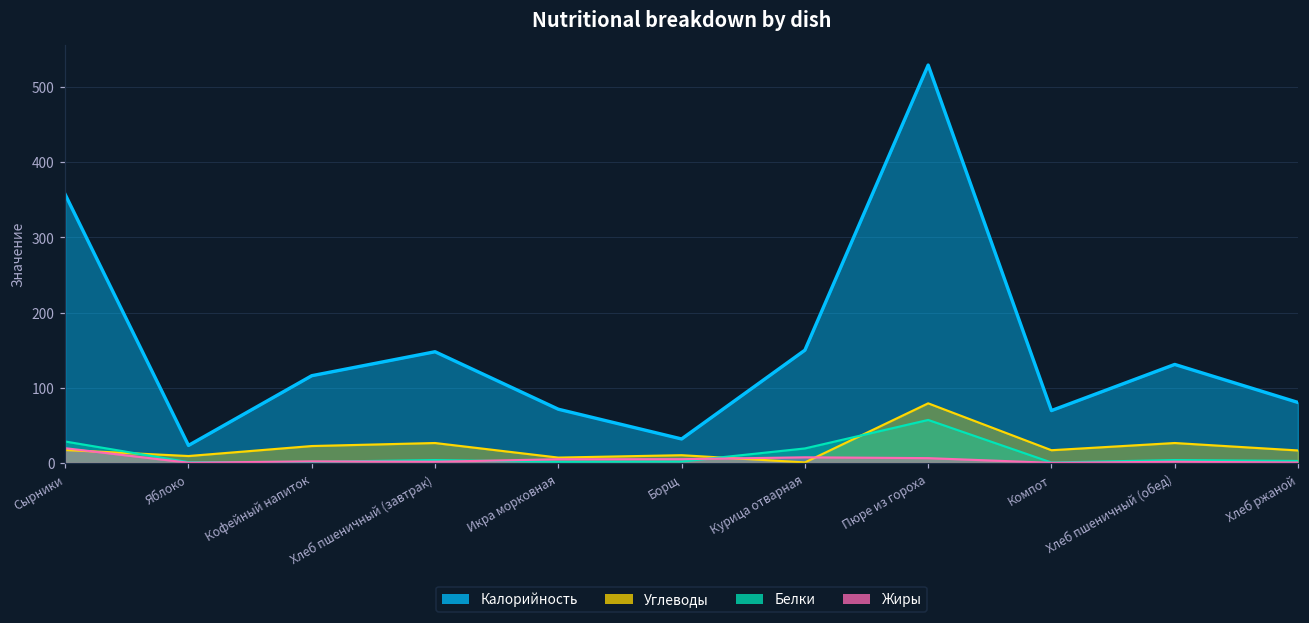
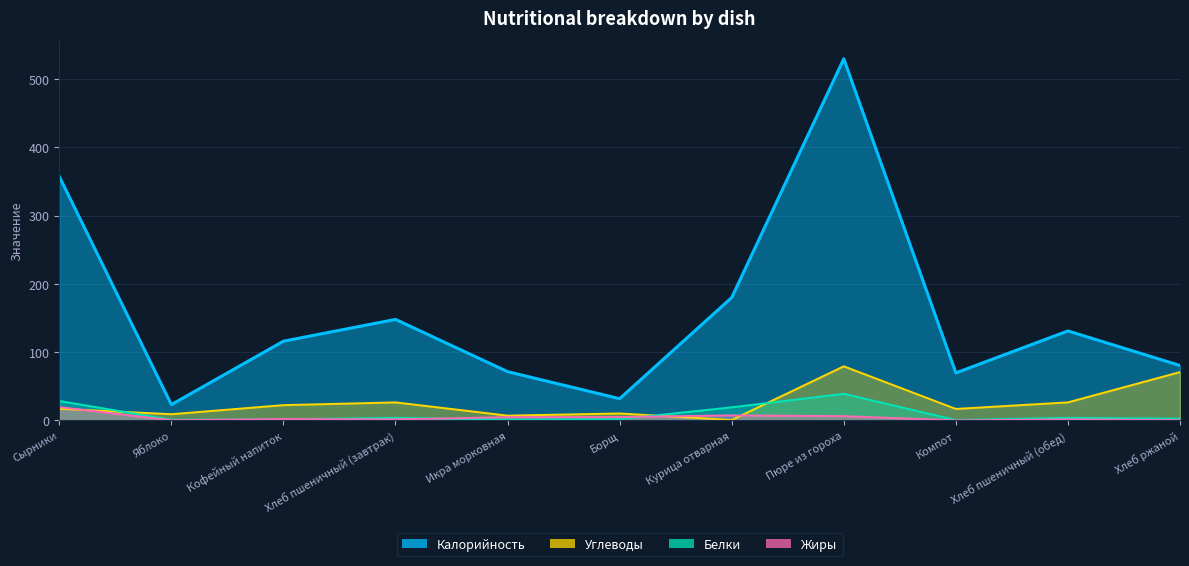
Калорийность, Курица отварная: 150 -> 180
Белки, Пюре из гороха: 60 -> 40
Углеводы, Хлеб ржаной: 20 -> 70
